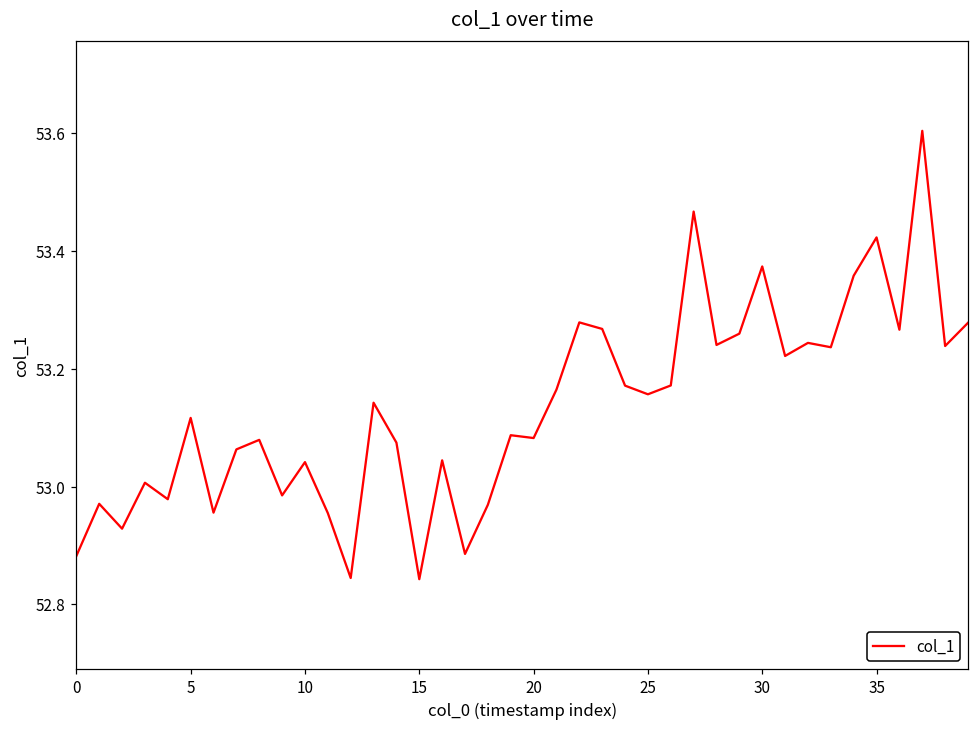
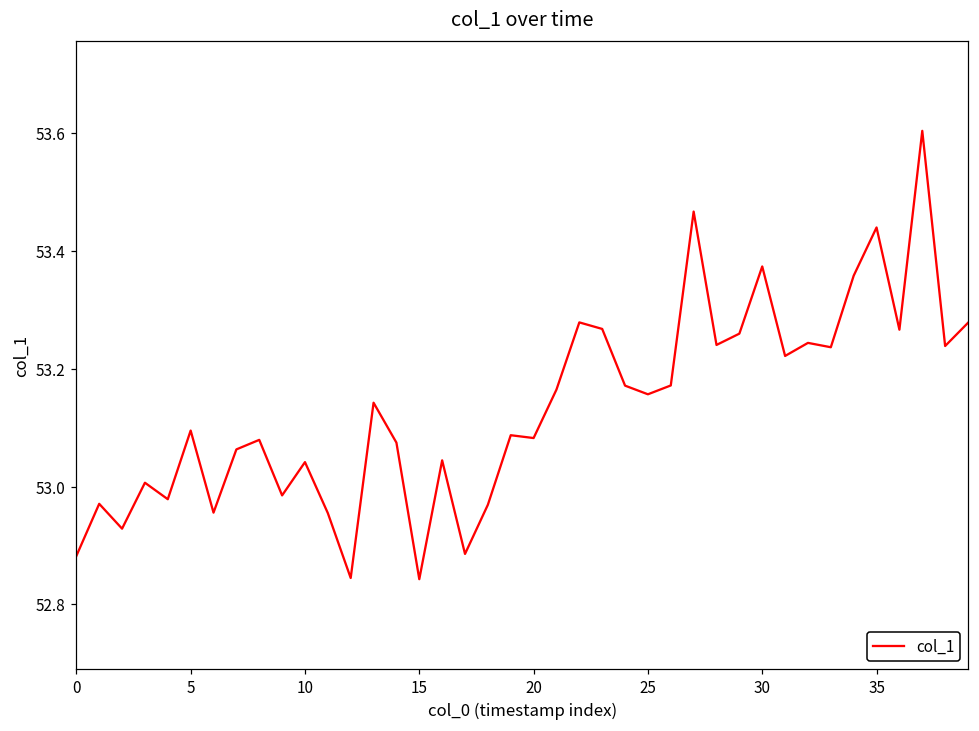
5: 53.12 -> 53.10
35: 53.42 -> 53.44
